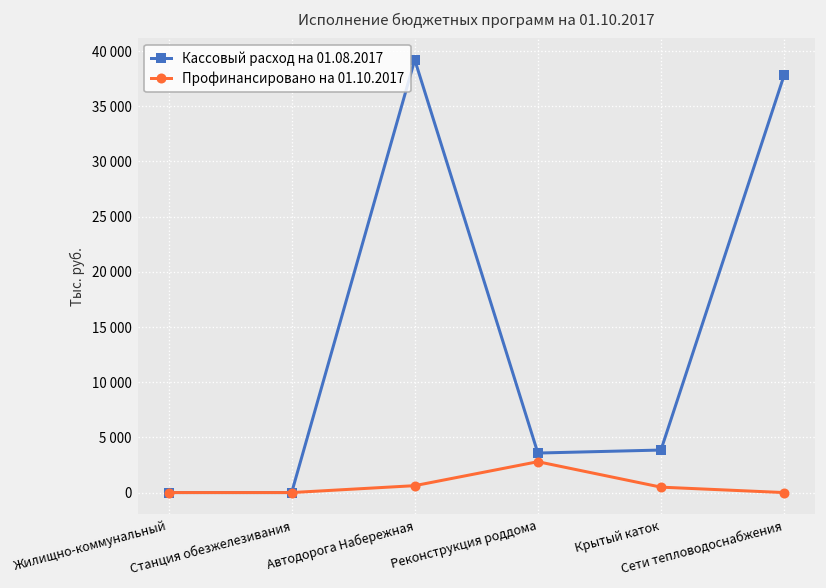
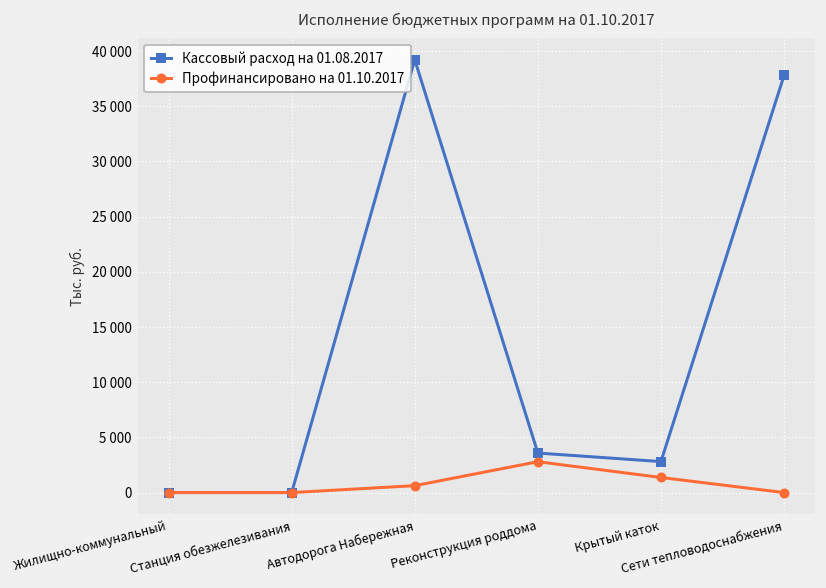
Кассовый расход на 01.08.2017, Крытый каток: 4000 -> 3000
Профинансировано на 01.10.2017, Крытый каток: 0 -> 1000
